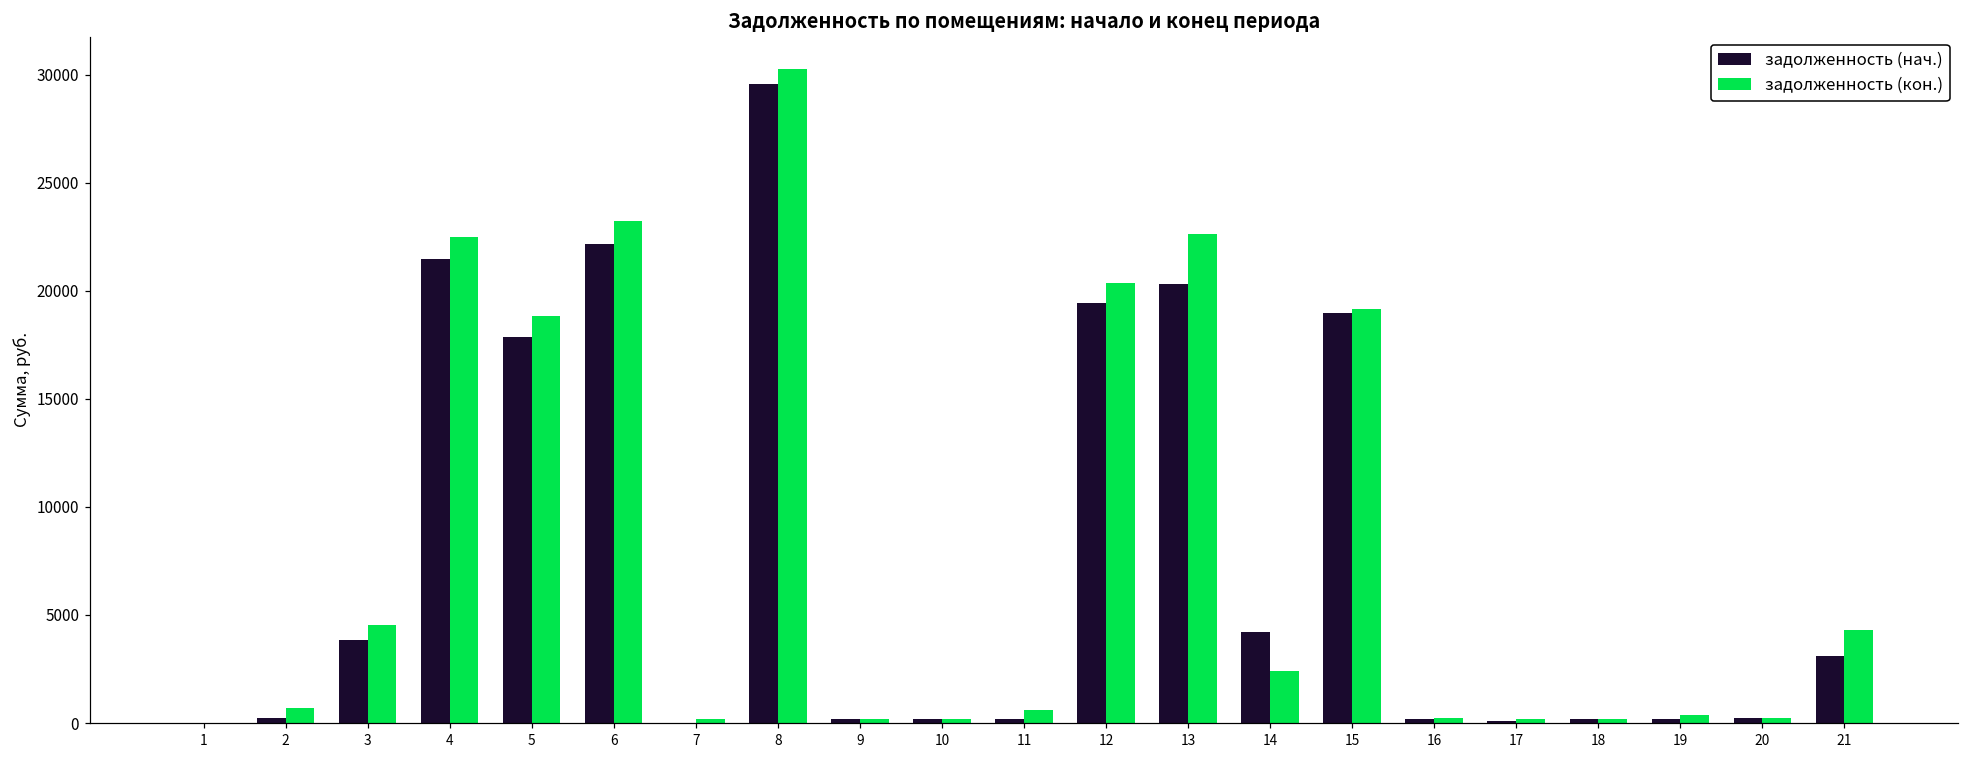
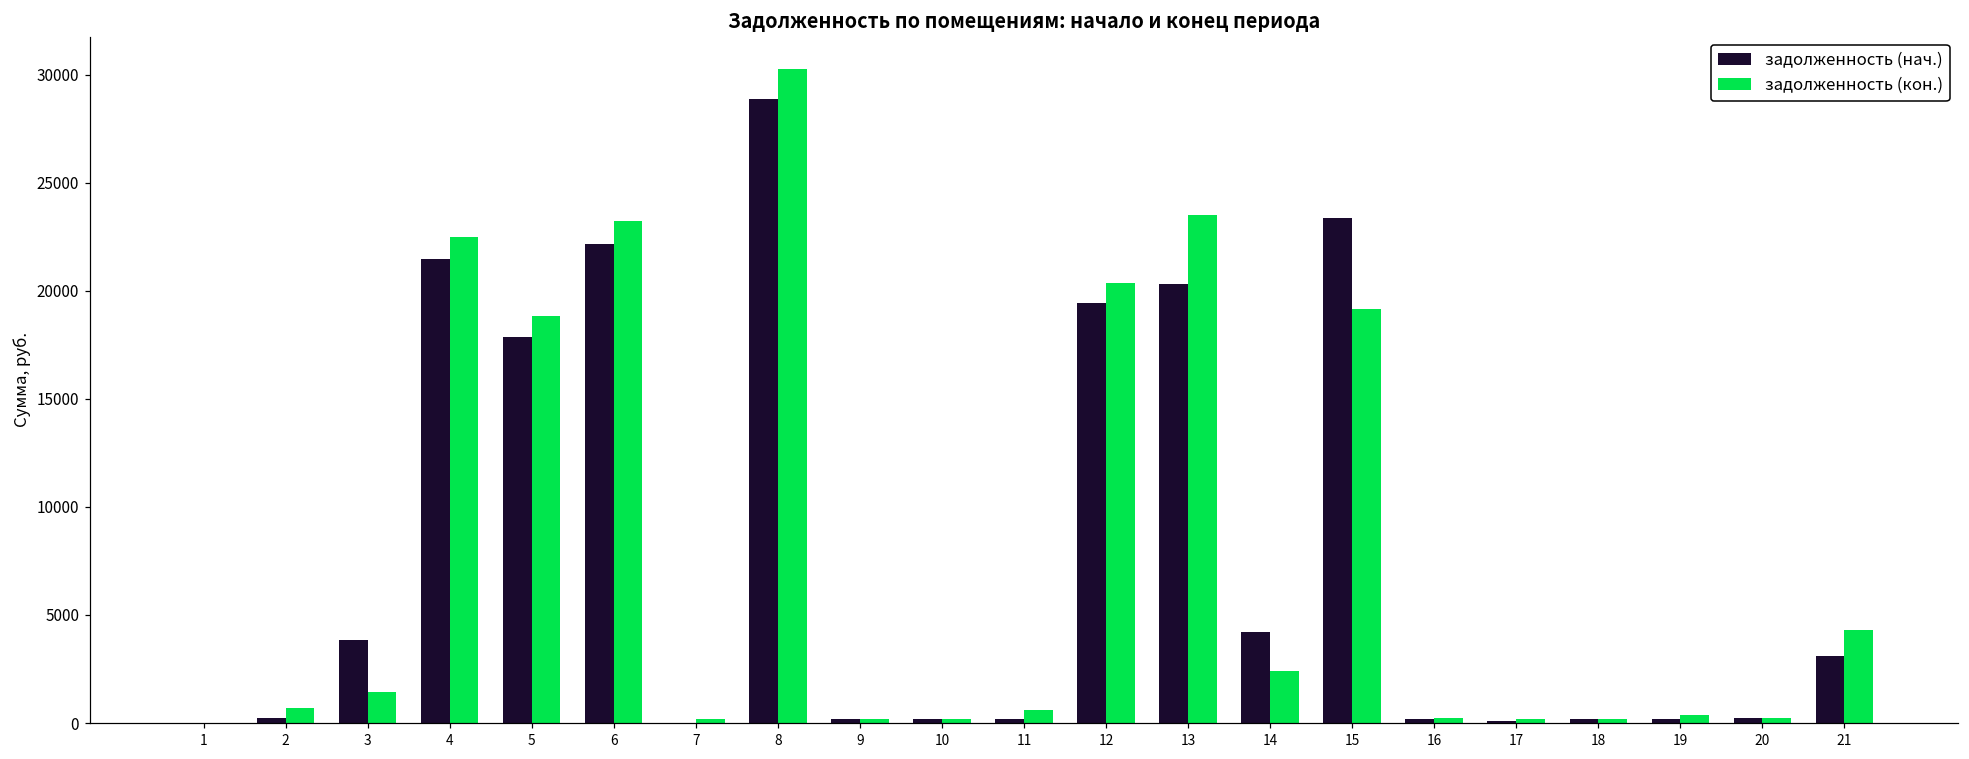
задолженность (кон.), 3: 4500 -> 1400
задолженность (нач.), 8: 29600 -> 28900
задолженность (кон.), 13: 22600 -> 23500
задолженность (нач.), 15: 19000 -> 23400
